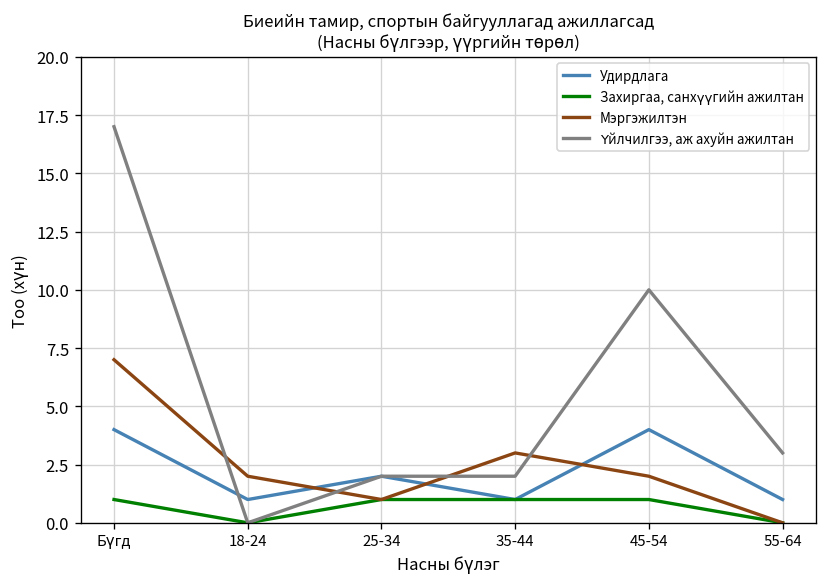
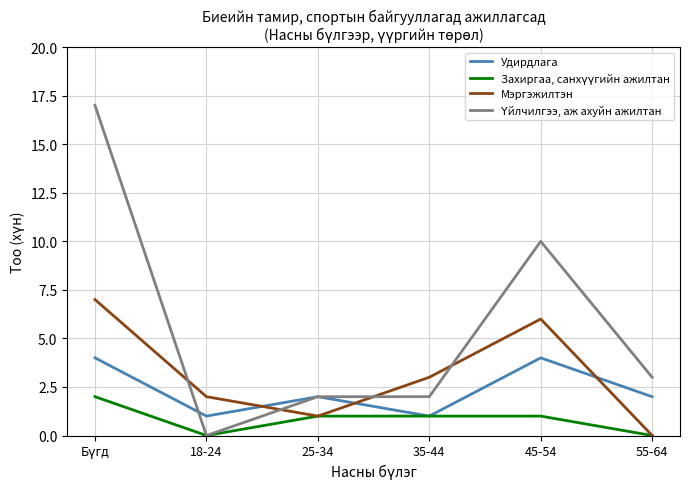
Захиргаа, санхүүгийн ажилтан, Бүгд: 1 -> 2
Мэргэжилтэн, 45-54: 2 -> 6
Удирдлага, 55-64: 1 -> 2
